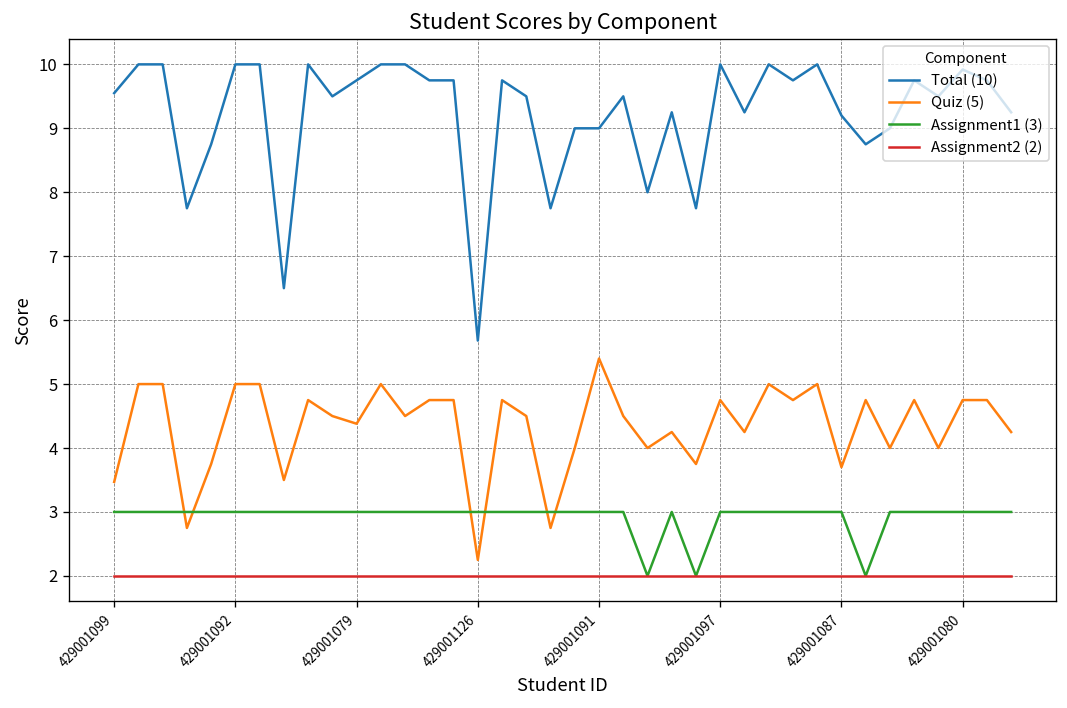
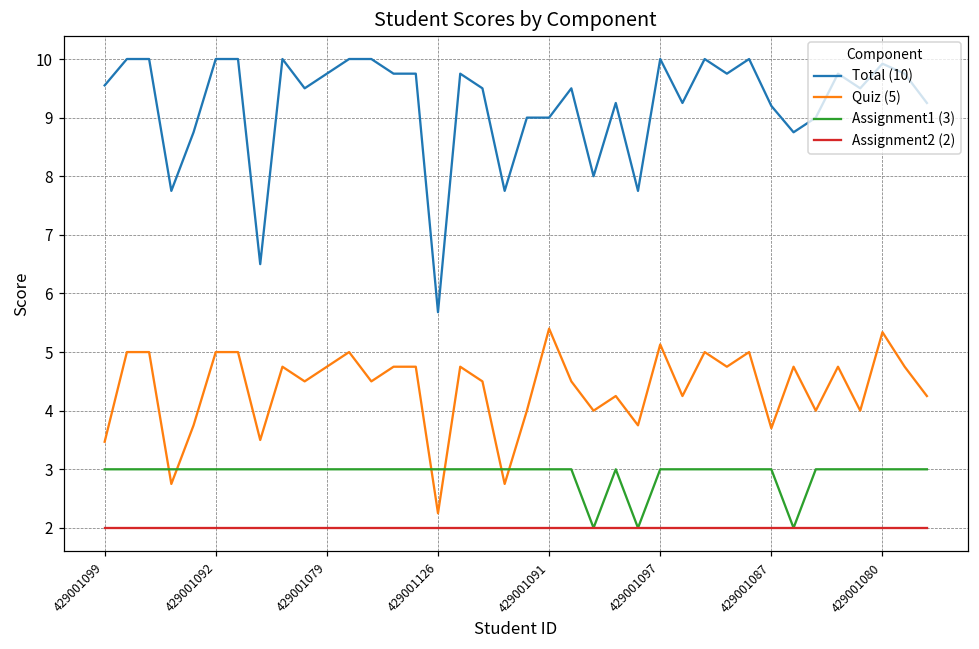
Quiz (5), 429001079: 4.4 -> 4.8
Quiz (5), 429001097: 4.8 -> 5.1
Quiz (5), 429001080: 4.8 -> 5.3
